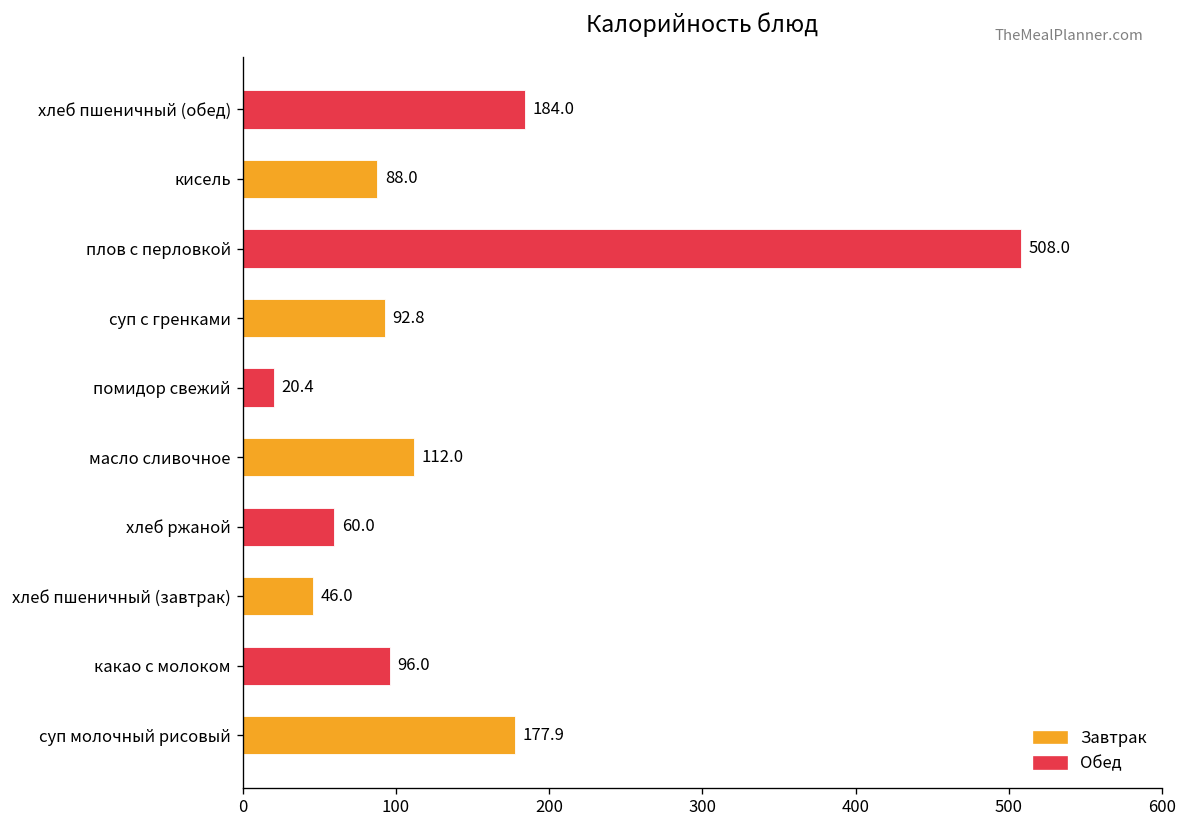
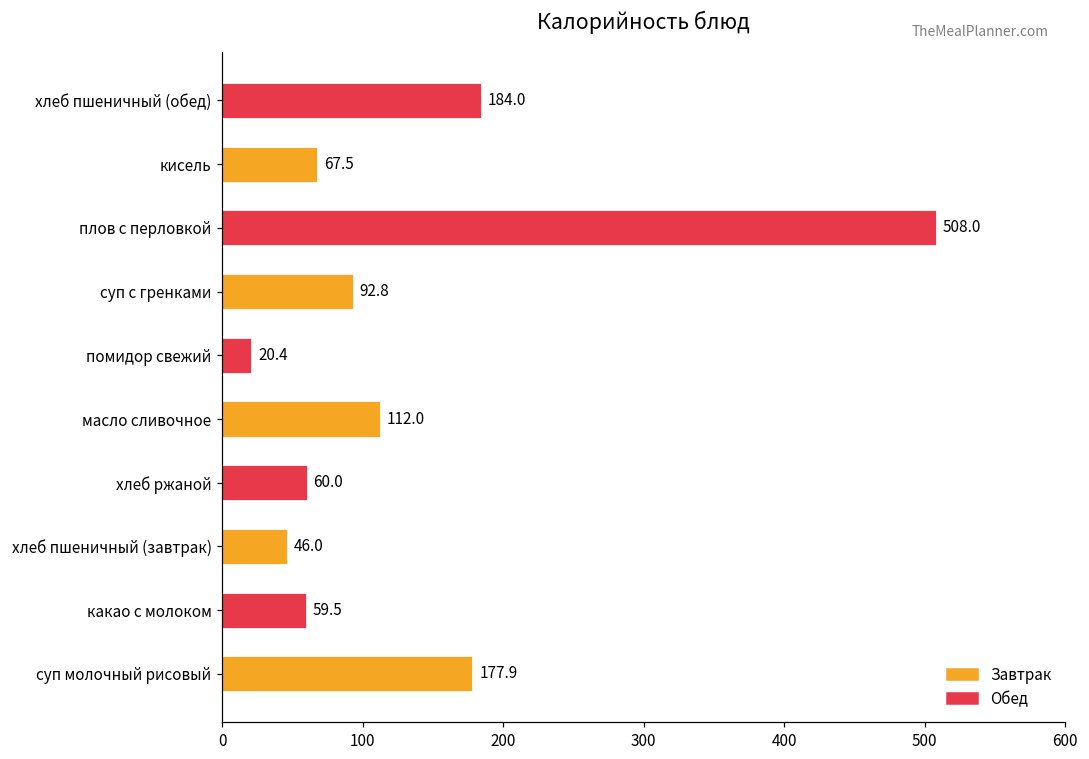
кисель: 88.0 -> 67.5
какао с молоком: 96.0 -> 59.5
